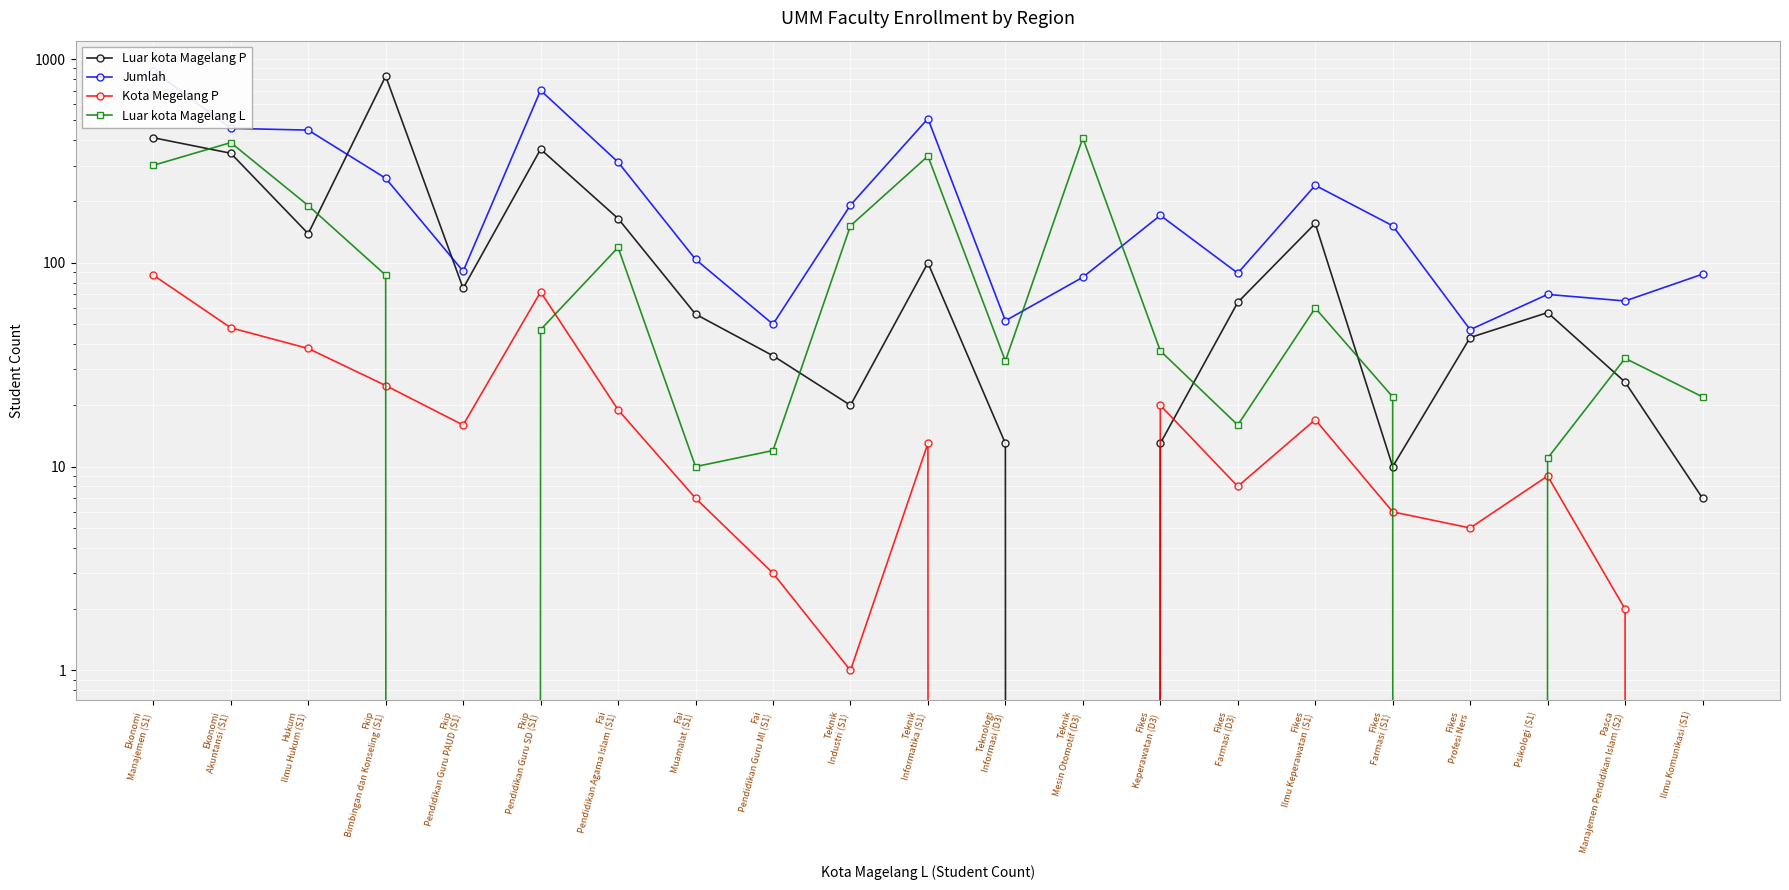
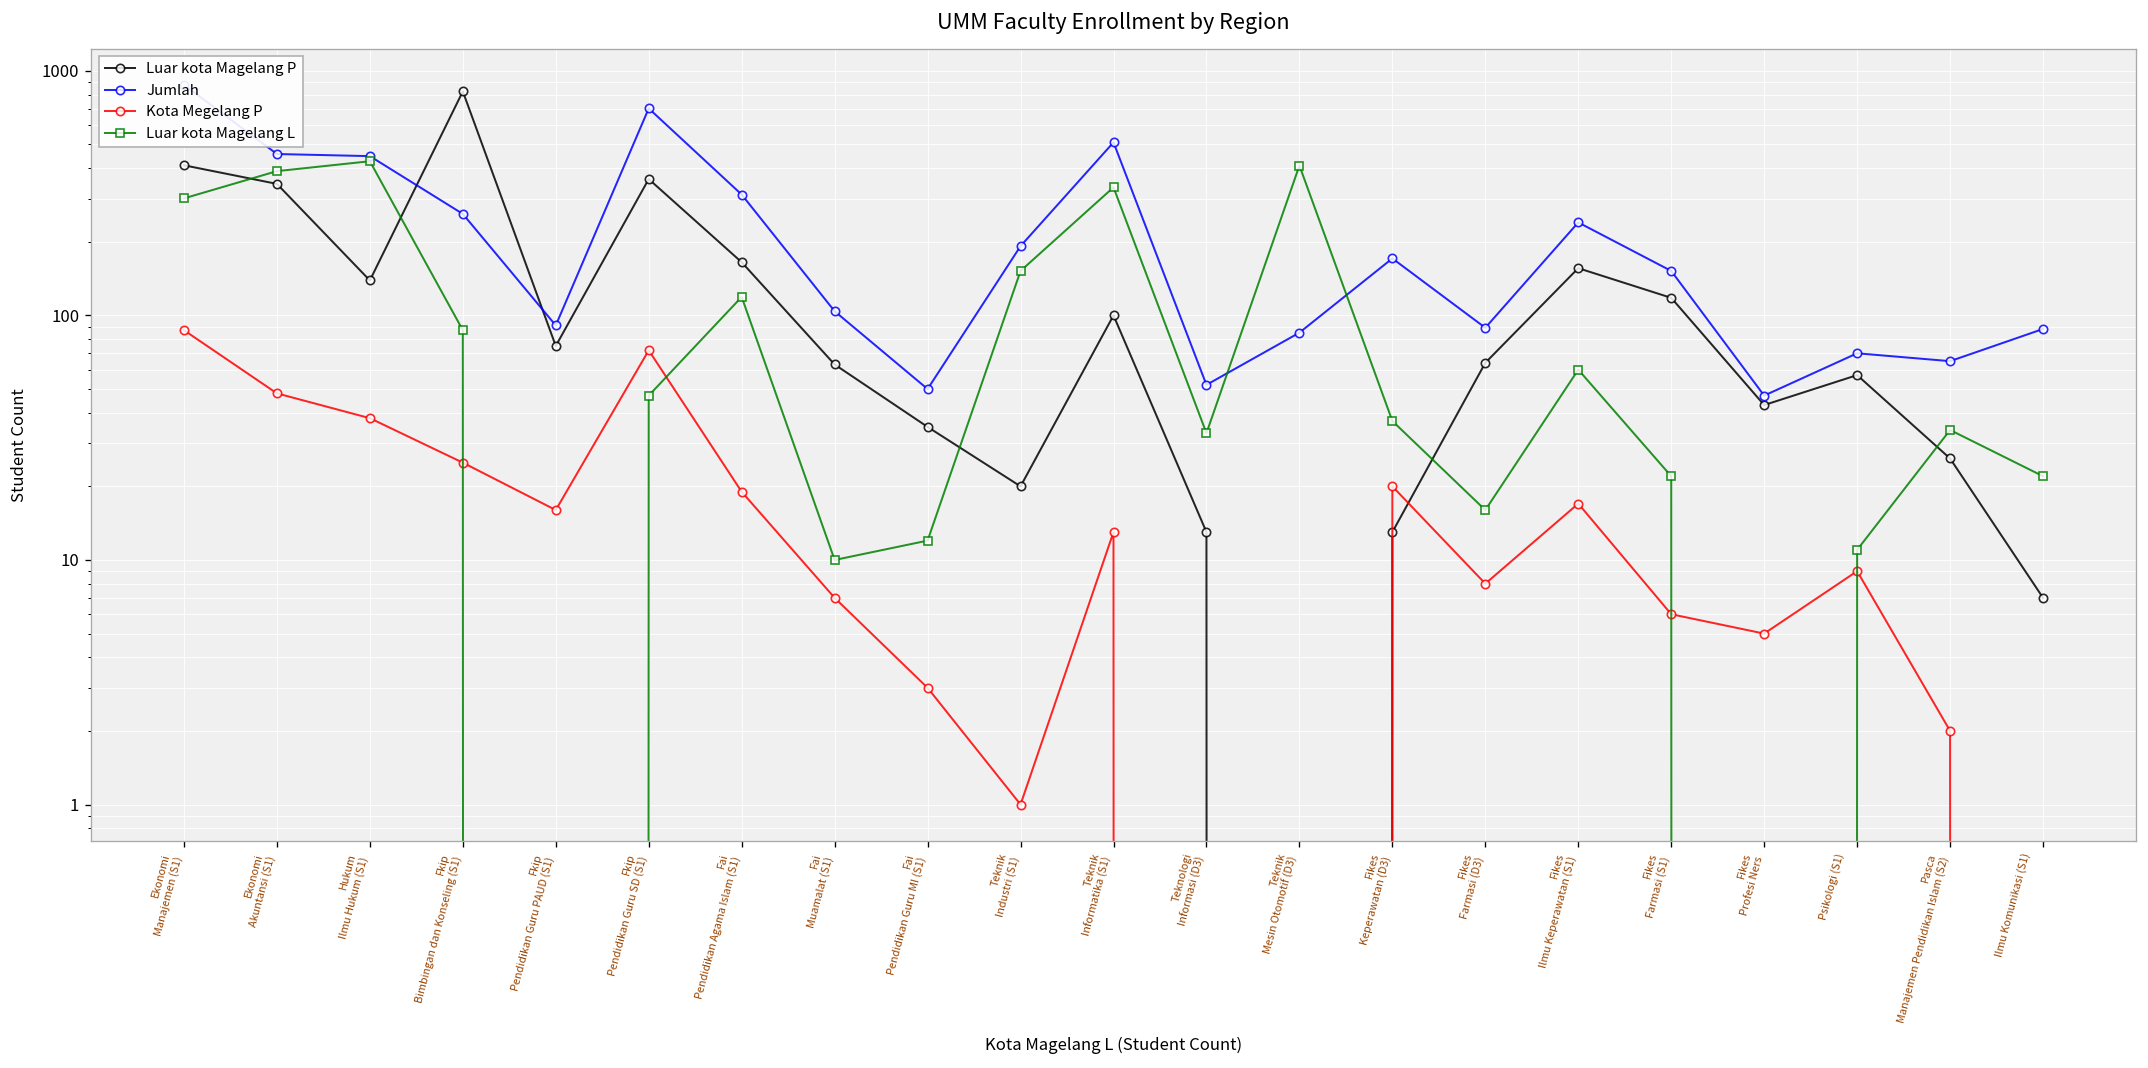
Luar kota Magelang L, Hukum Ilmu Hukum (S1): 190 -> 430
Luar kota Magelang P, Fai Muamalat (S1): 56 -> 63
Luar kota Magelang P, Fikes Farmasi (S1): 10 -> 120
